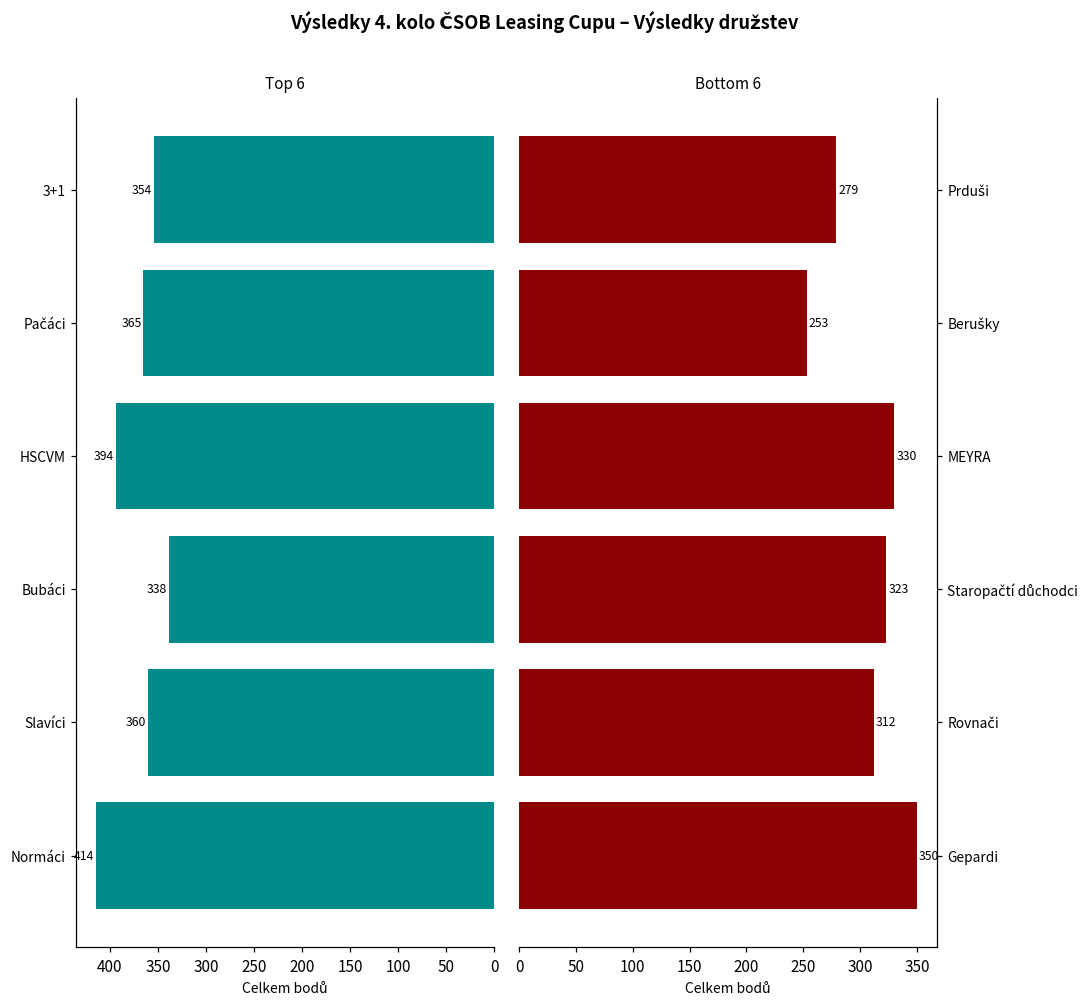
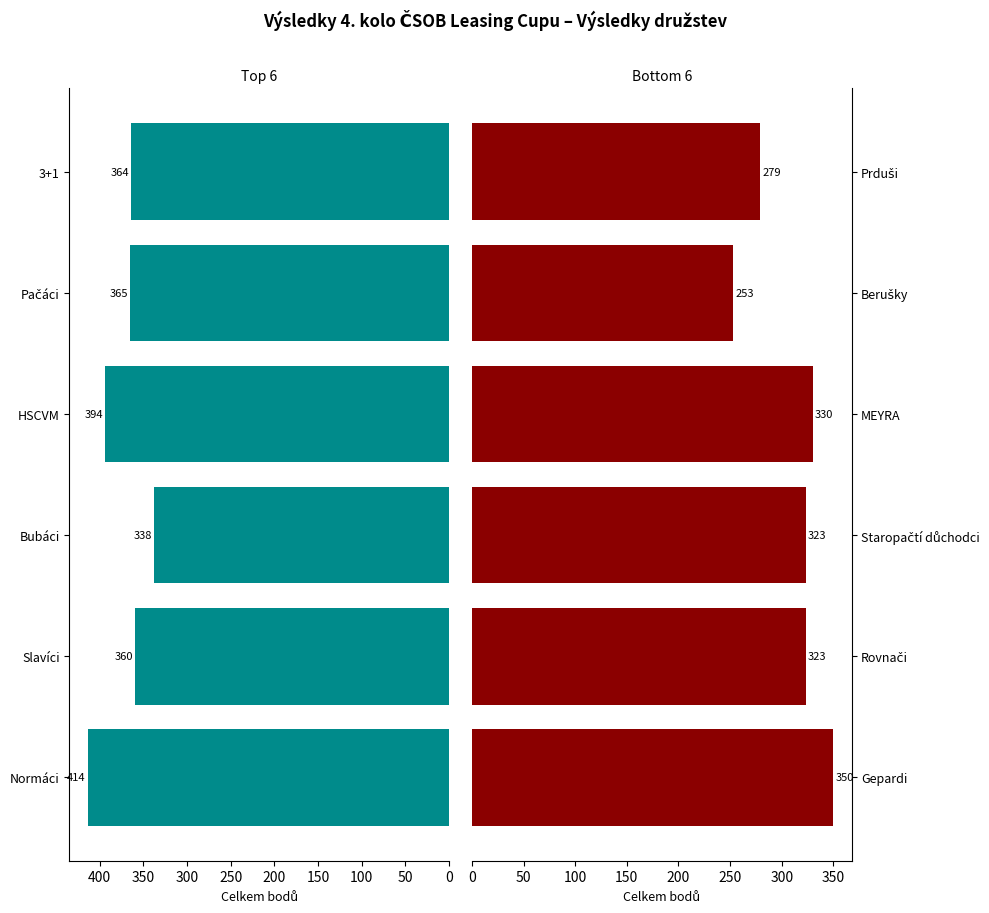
Top 6, 3+1: 354 -> 364
Bottom 6, Rovnači: 312 -> 323
